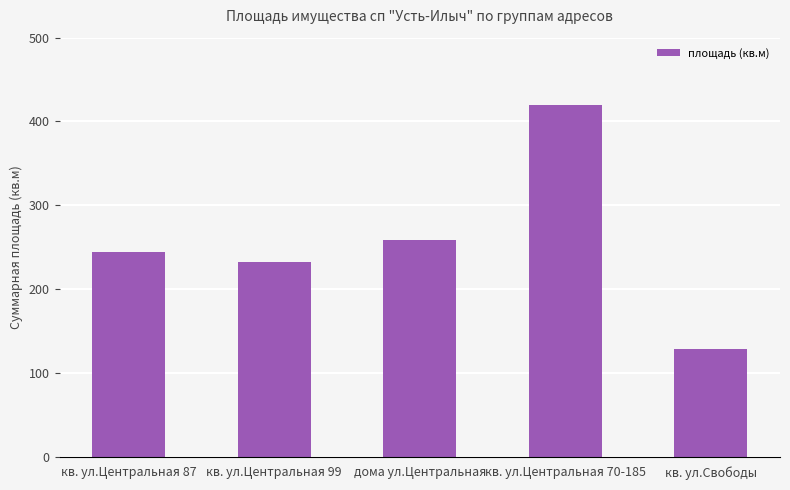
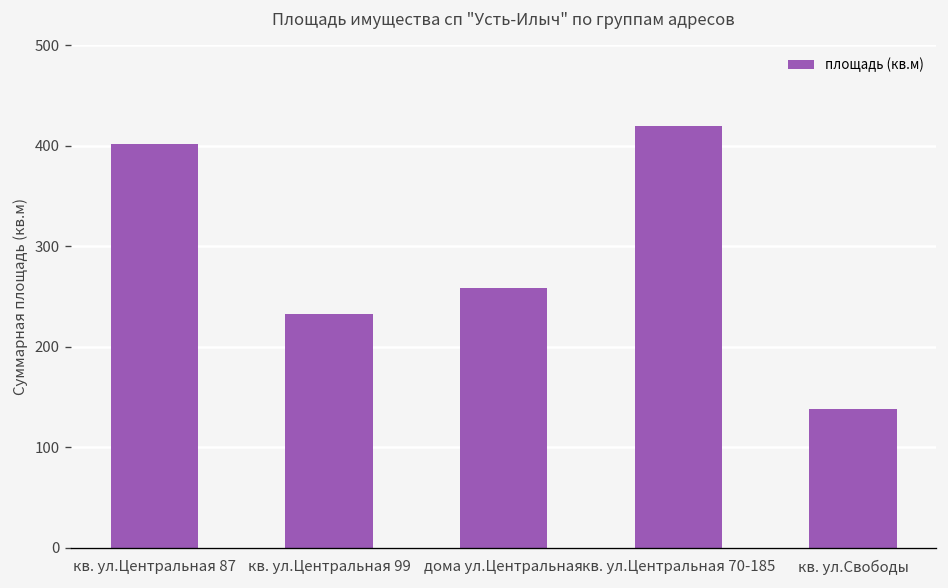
кв. ул.Центральная 87: 240 -> 400
кв. ул.Свободы: 130 -> 140
